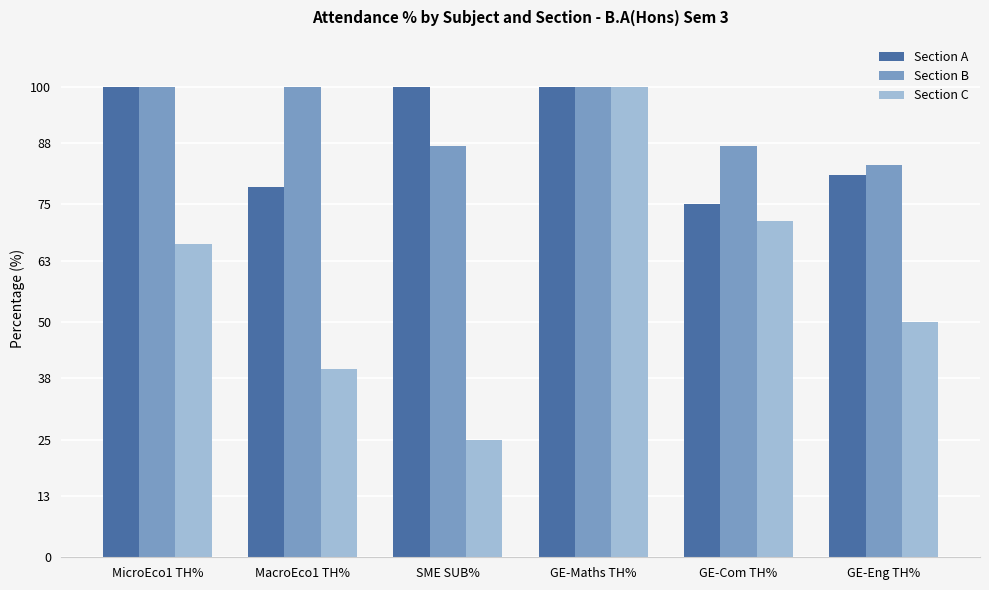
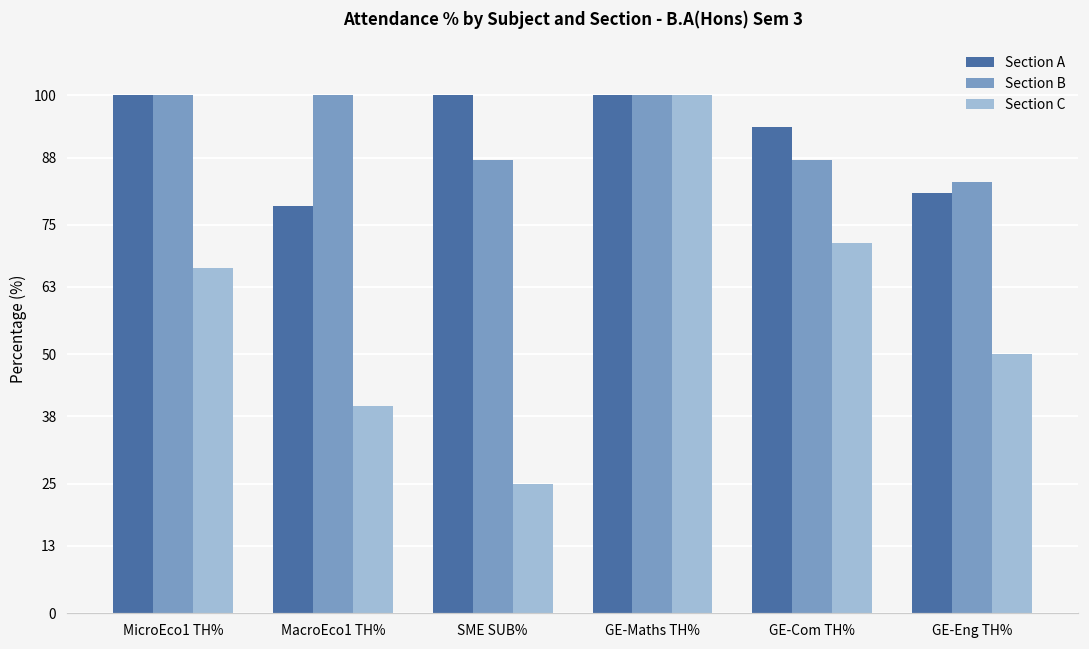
Section A, GE-Com TH%: 75 -> 94
